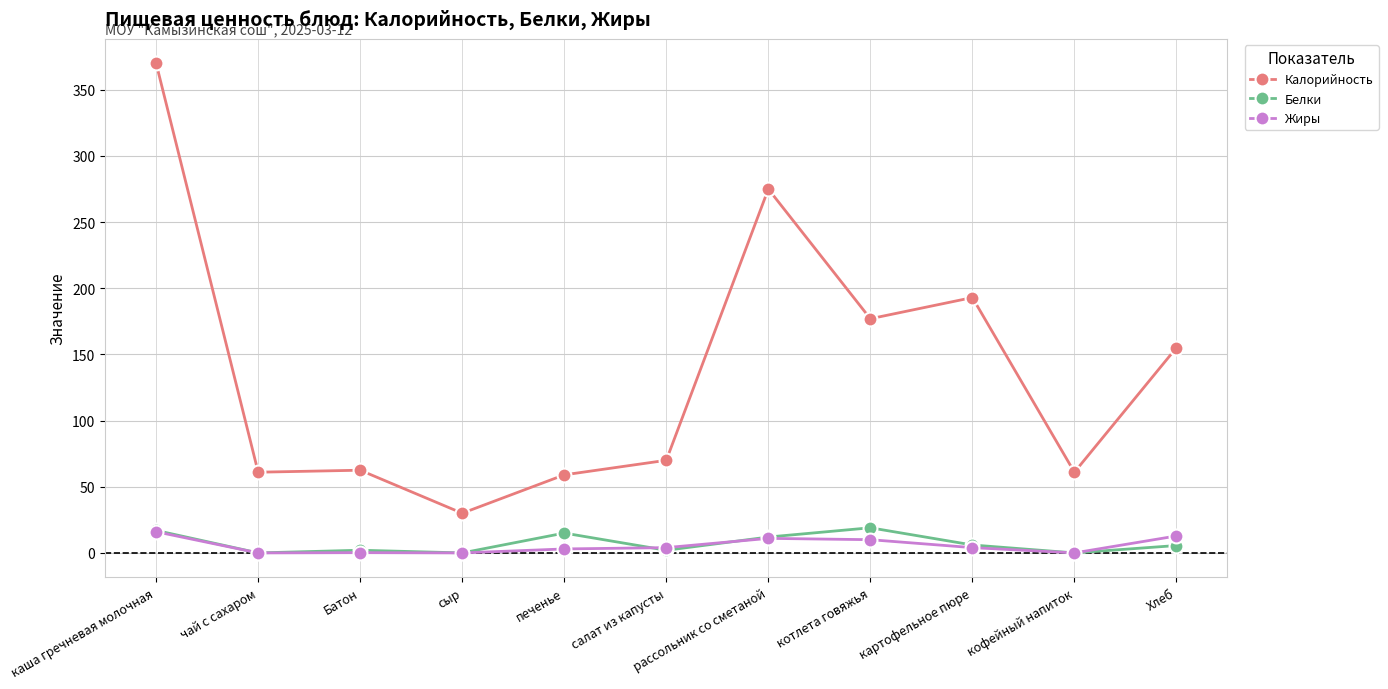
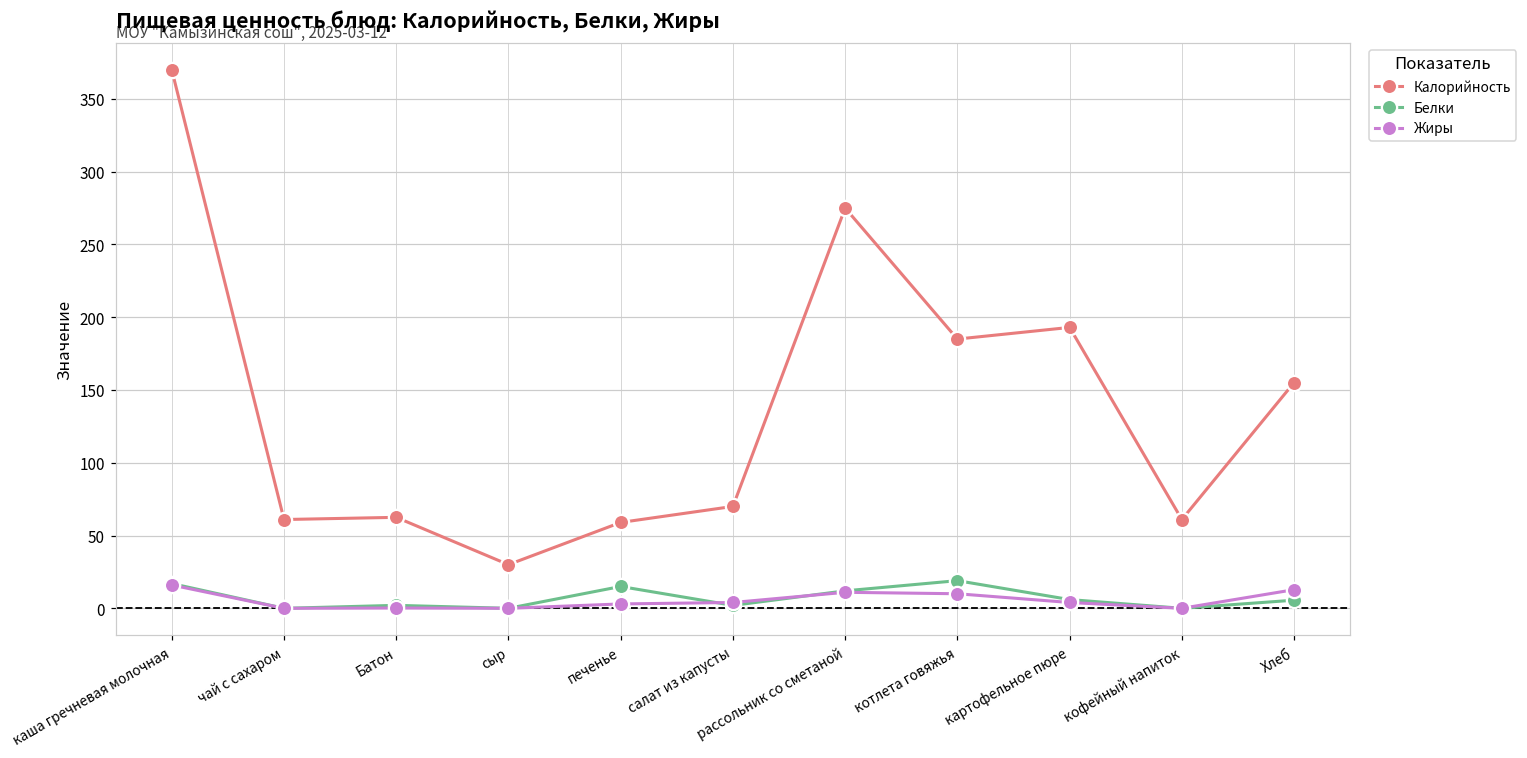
Калорийность, котлета говяжья: 177 -> 185
